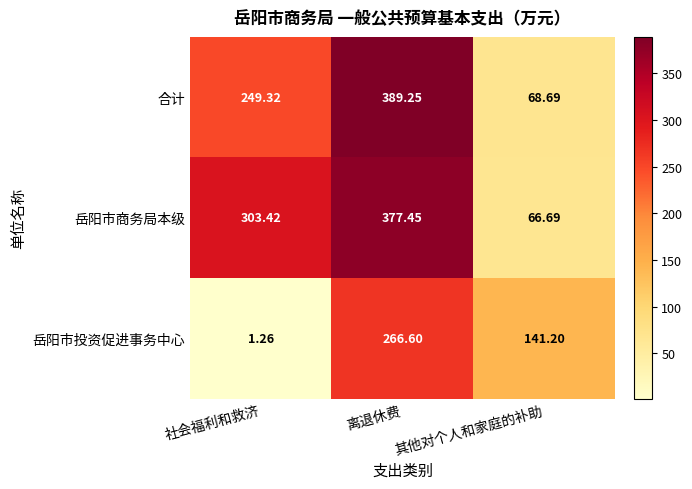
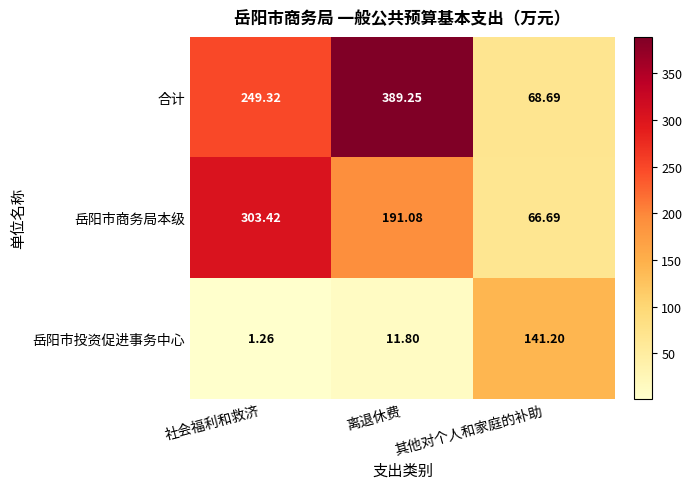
岳阳市商务局本级, 离退休费: 377.45 -> 191.08
岳阳市投资促进事务中心, 离退休费: 266.60 -> 11.80
